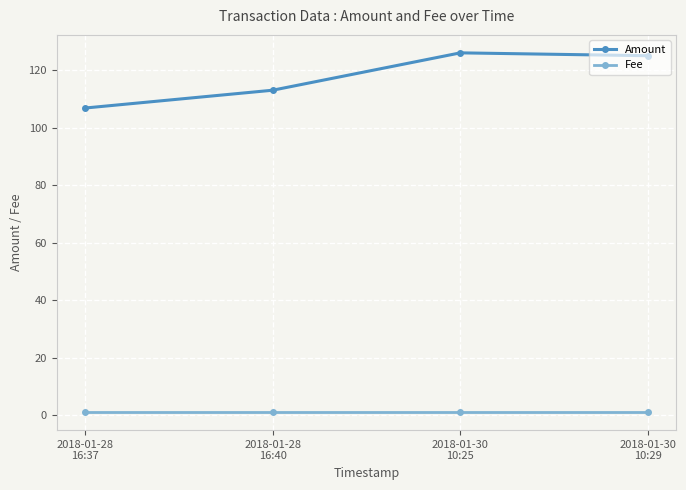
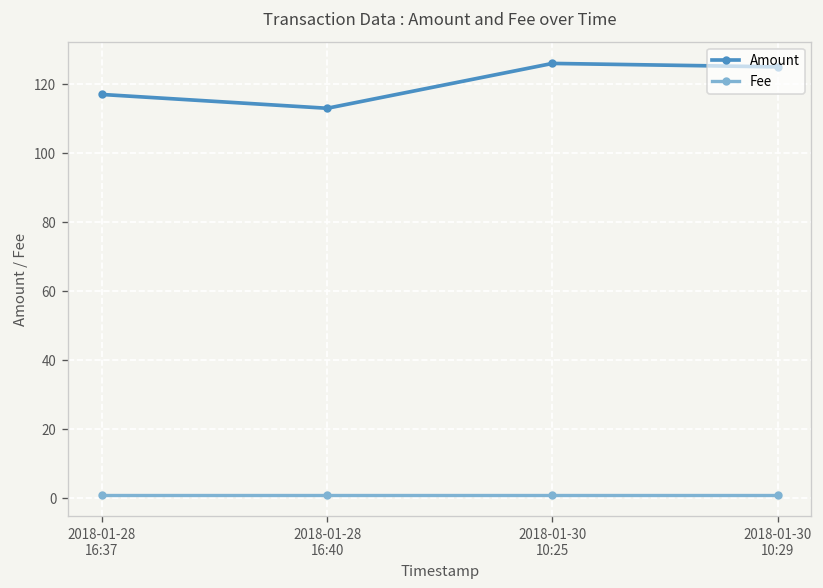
Amount, 2018-01-28 16:37: 107 -> 117
